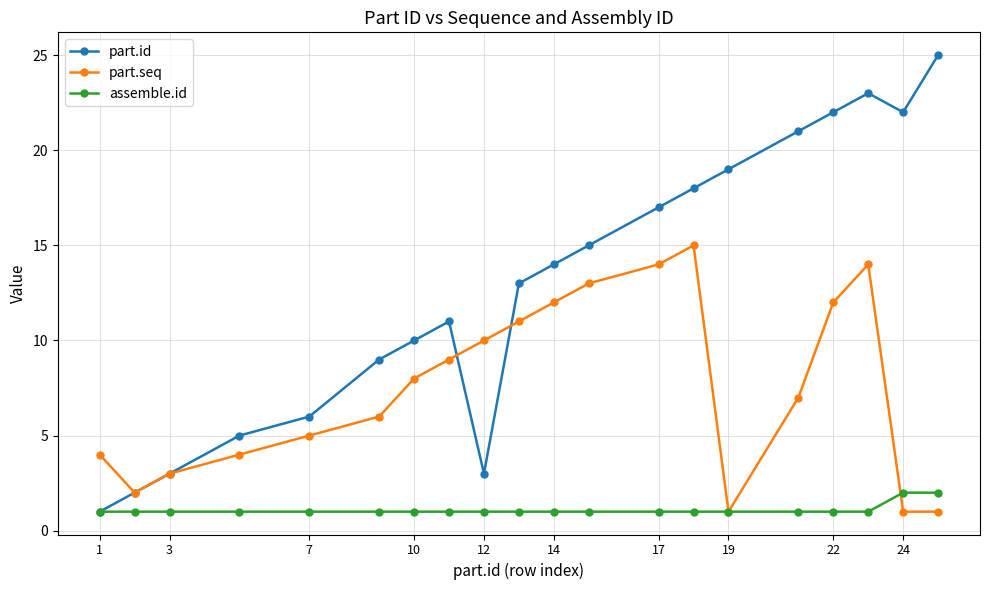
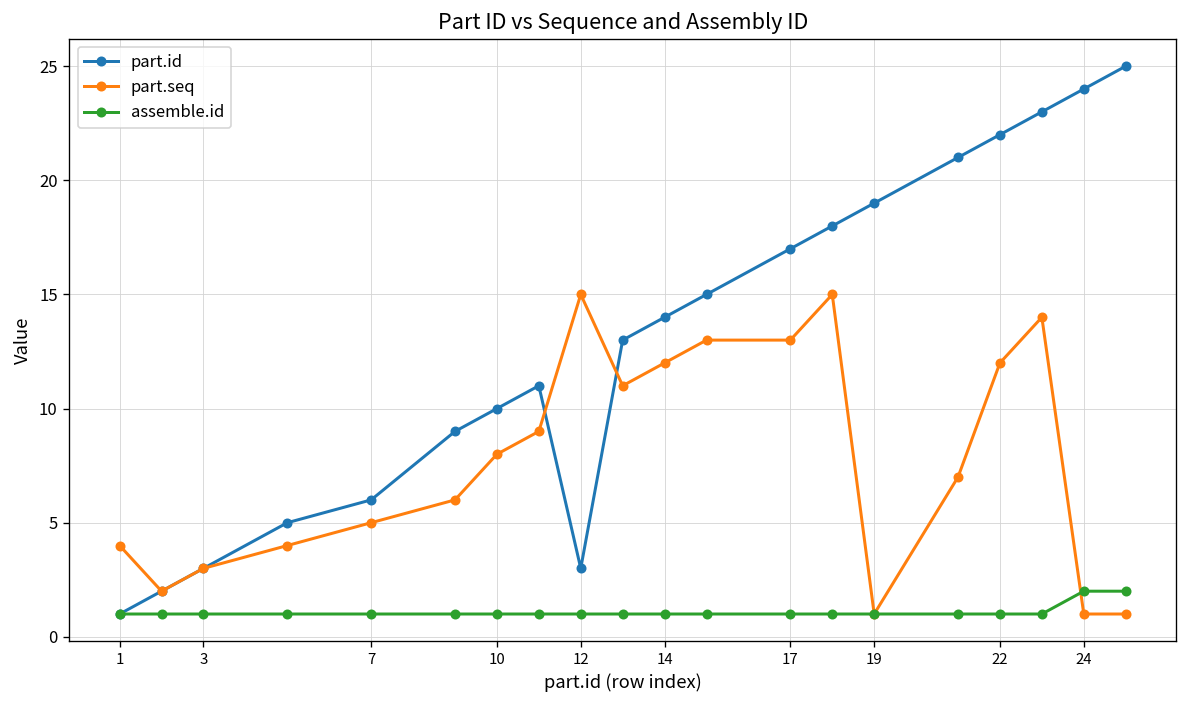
part.seq, 12: 10 -> 15
part.seq, 17: 14 -> 13
part.id, 24: 22 -> 24
